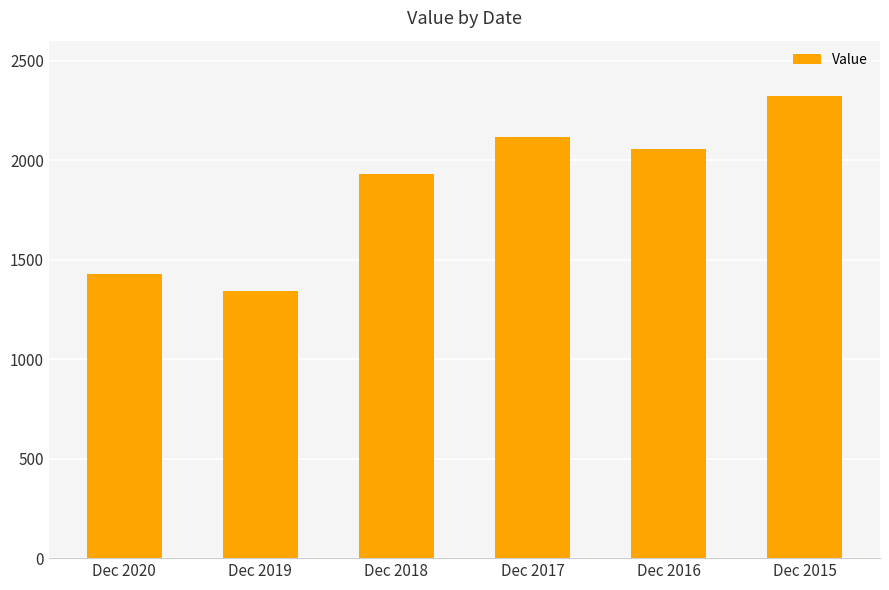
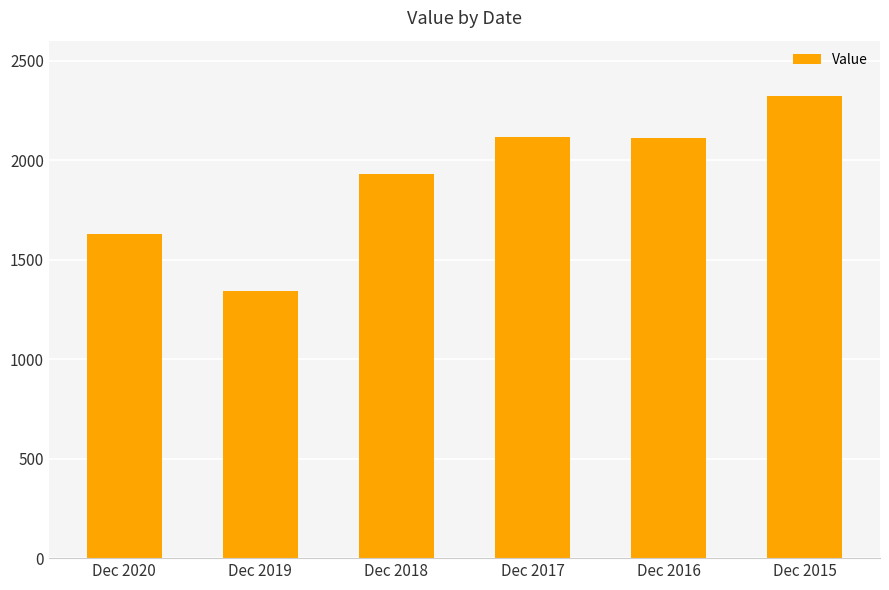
Dec 2020: 1430 -> 1630
Dec 2016: 2050 -> 2110
